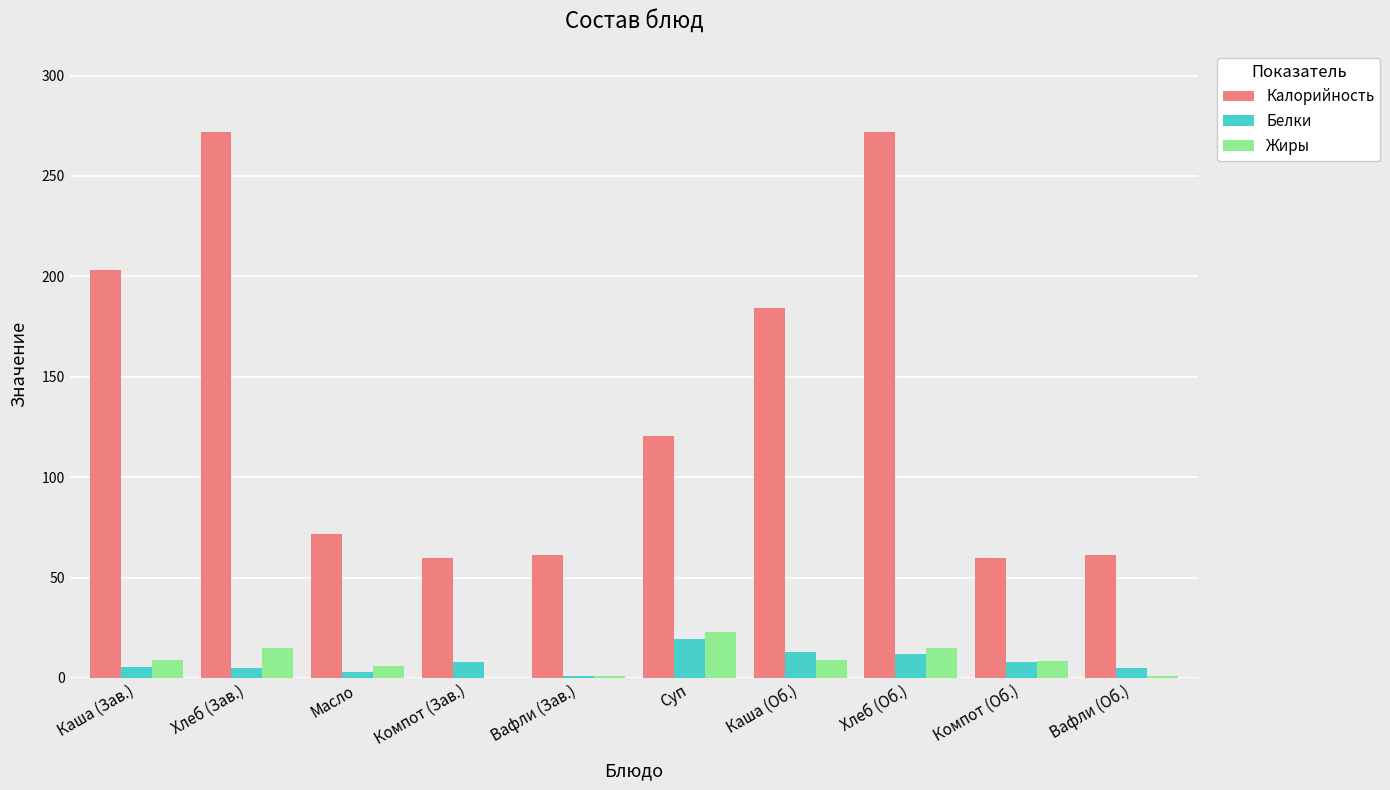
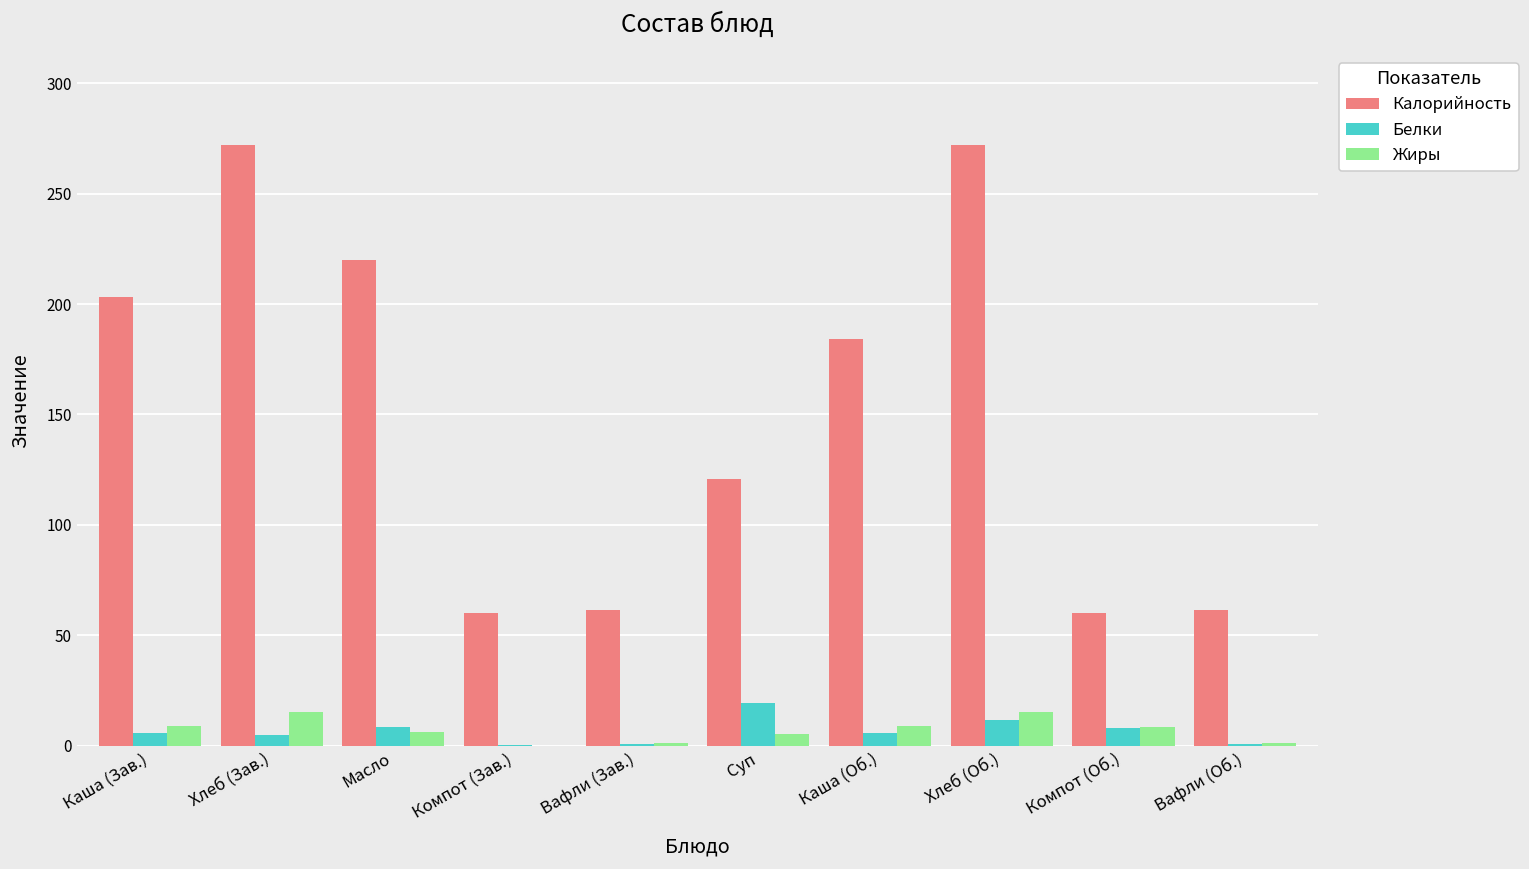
Калорийность, Масло: 72 -> 220
Белки, Масло: 3 -> 8
Белки, Компот (Зав.): 8 -> 0
Жиры, Суп: 23 -> 5
Белки, Каша (Об.): 13 -> 6
Белки, Вафли (Об.): 5 -> 1
